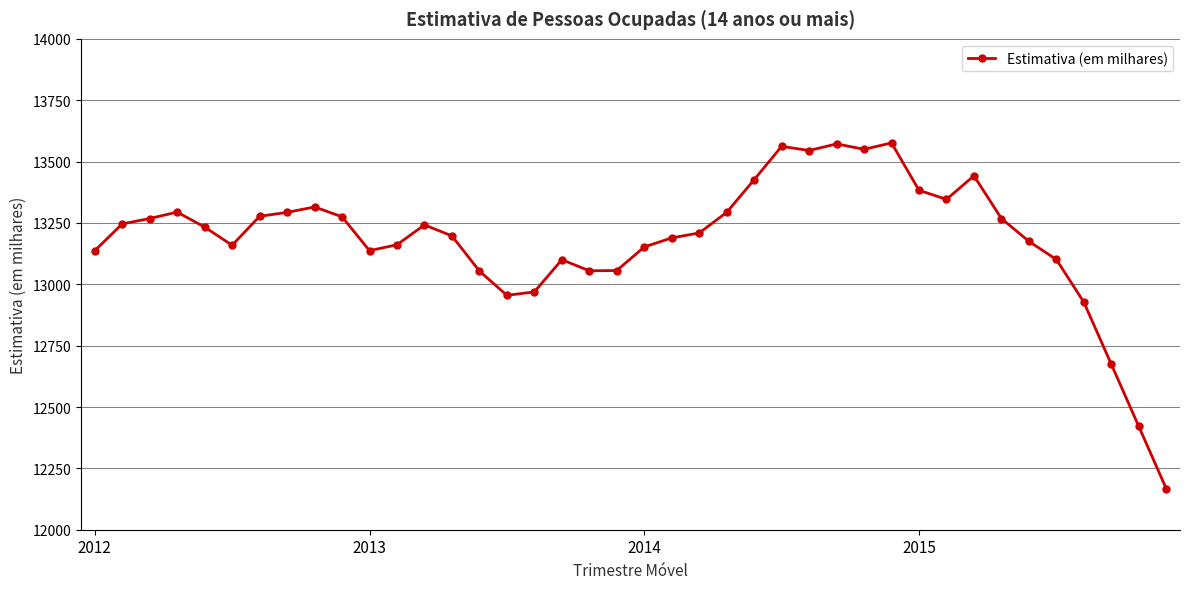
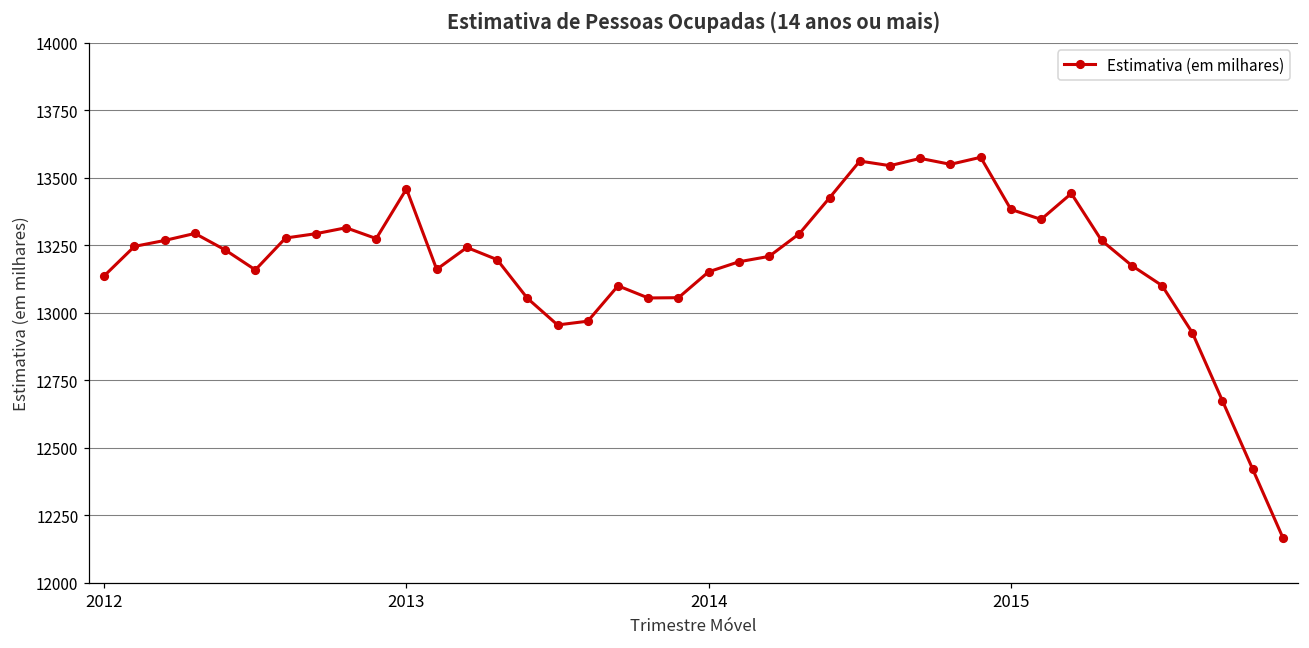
2013: 13140 -> 13460
